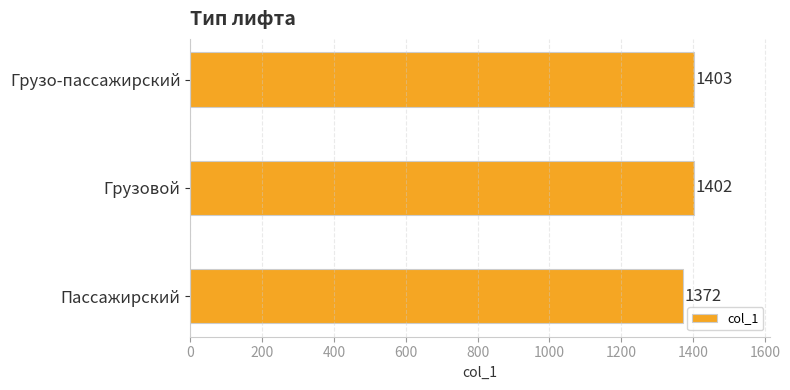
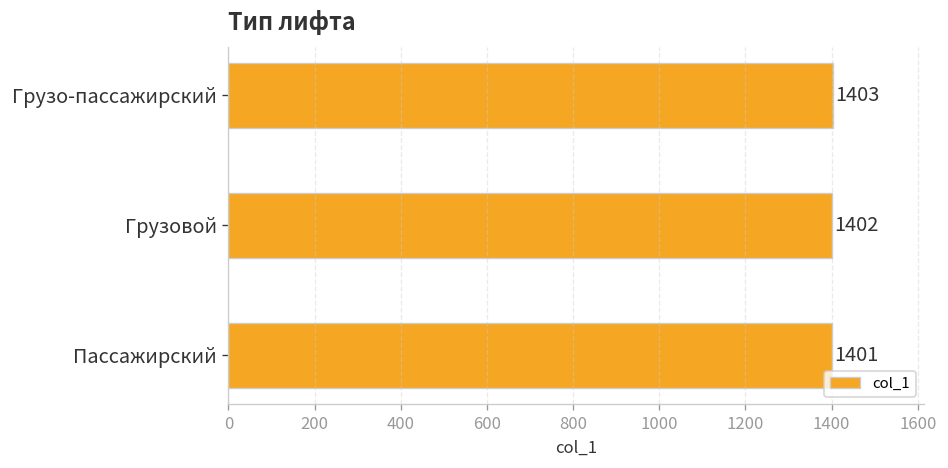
Пассажирский: 1372 -> 1401
